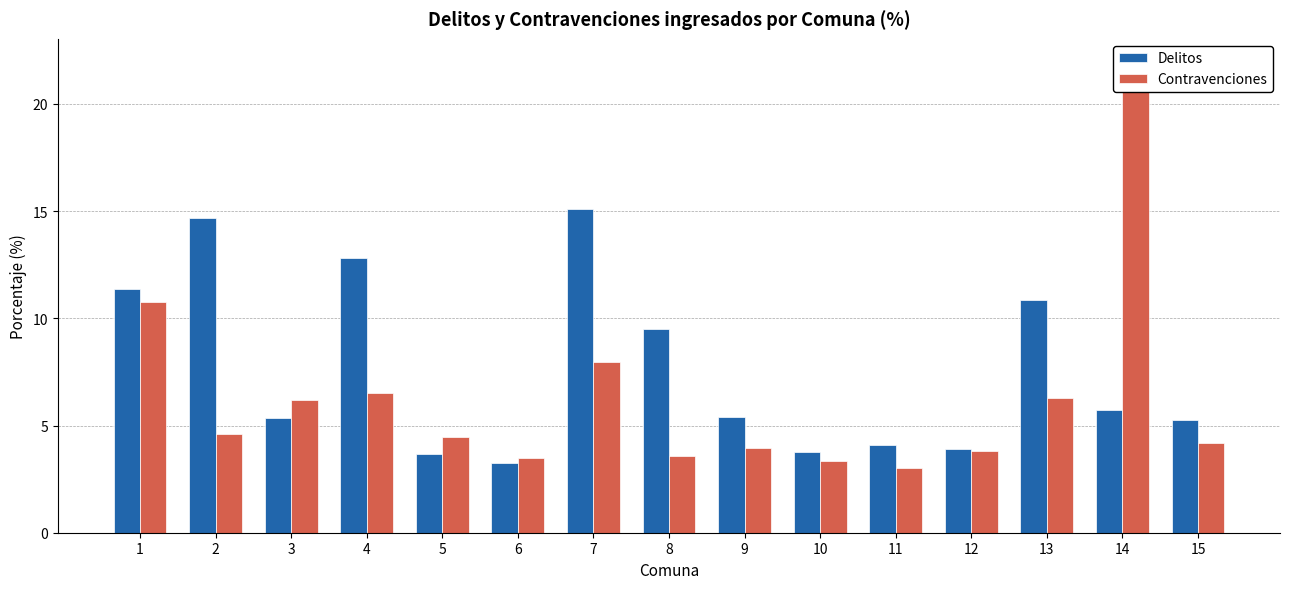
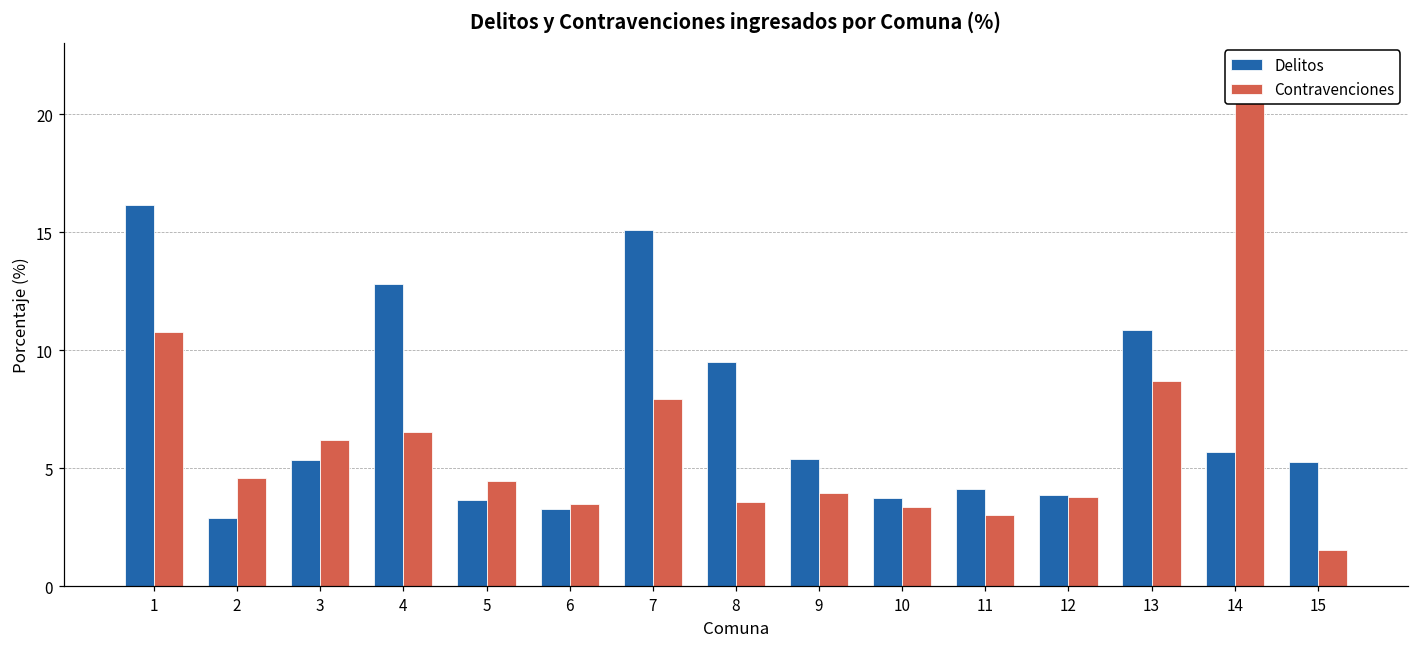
Delitos, 1: 11.4 -> 16.2
Delitos, 2: 14.7 -> 2.9
Contravenciones, 13: 6.3 -> 8.7
Contravenciones, 15: 4.2 -> 1.5
